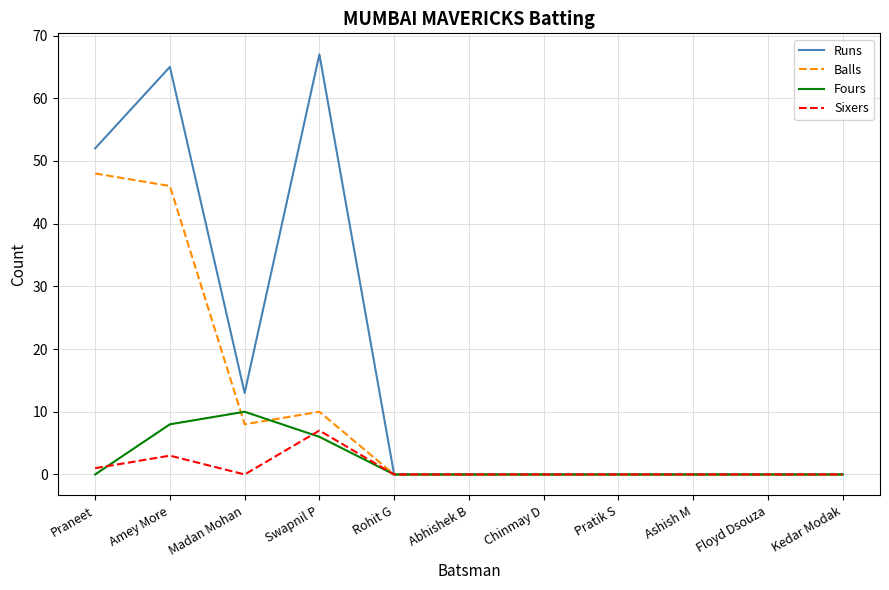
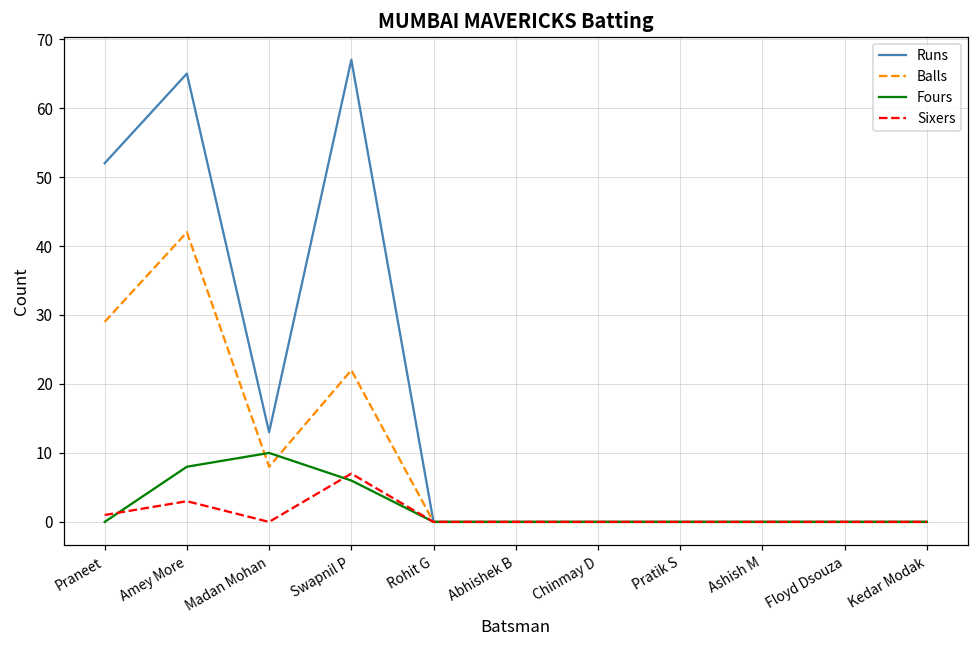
Balls, Praneet: 48 -> 29
Balls, Amey More: 46 -> 42
Balls, Swapnil P: 10 -> 22
